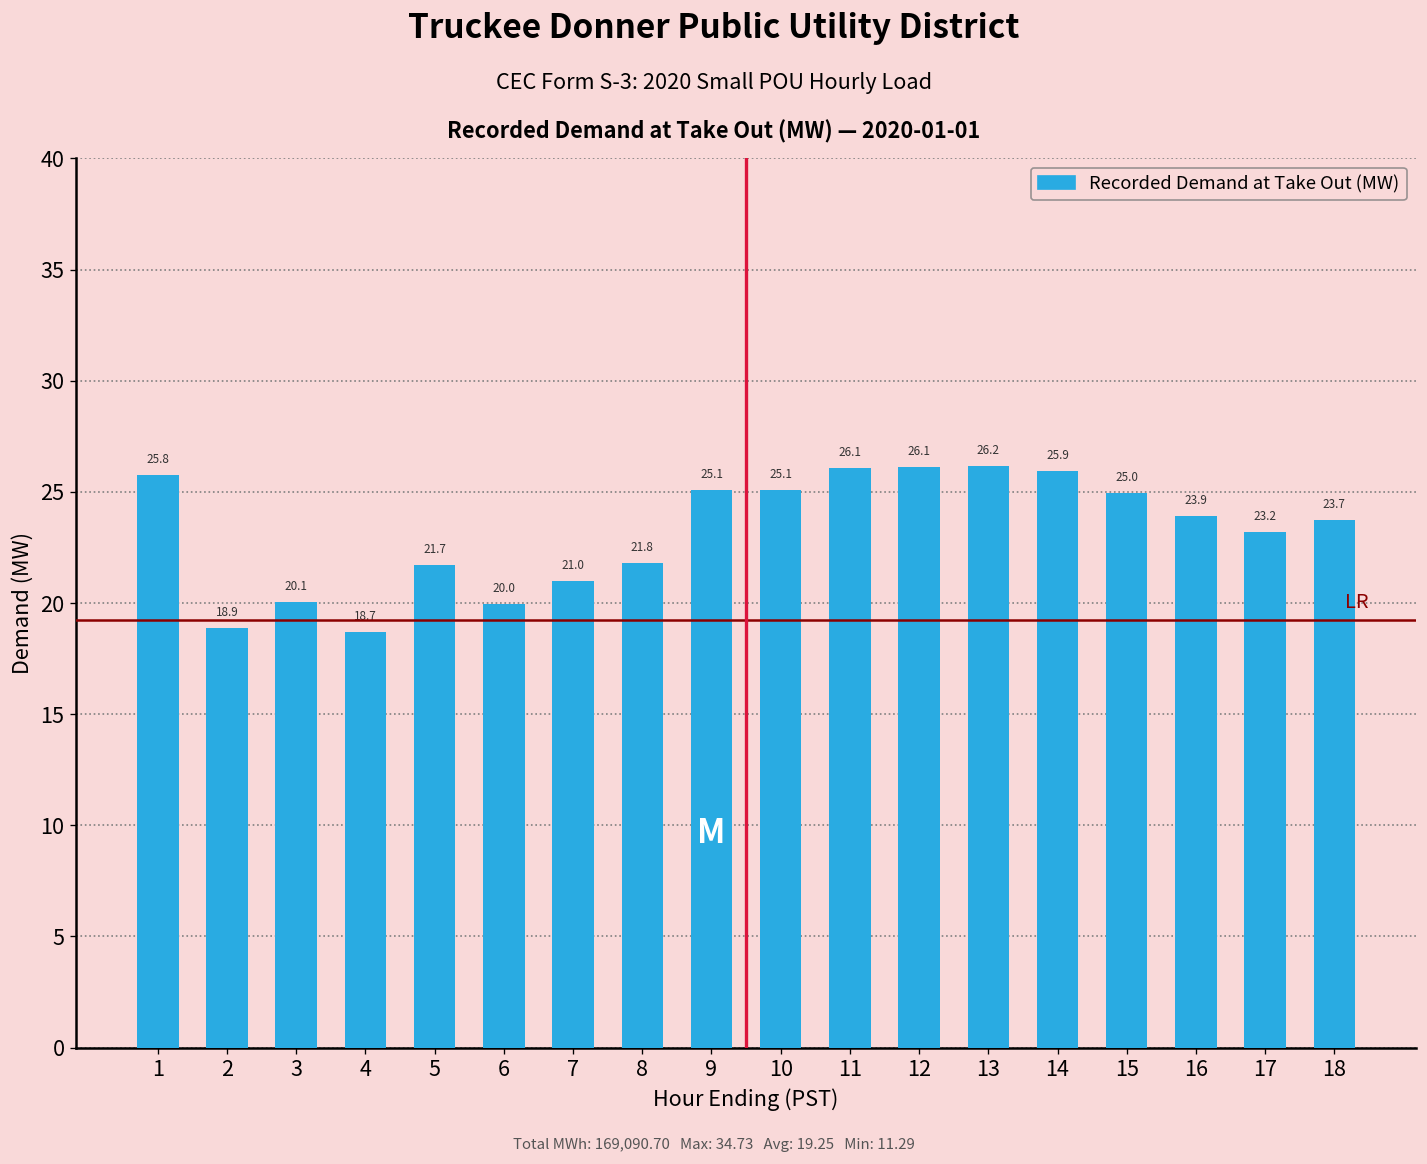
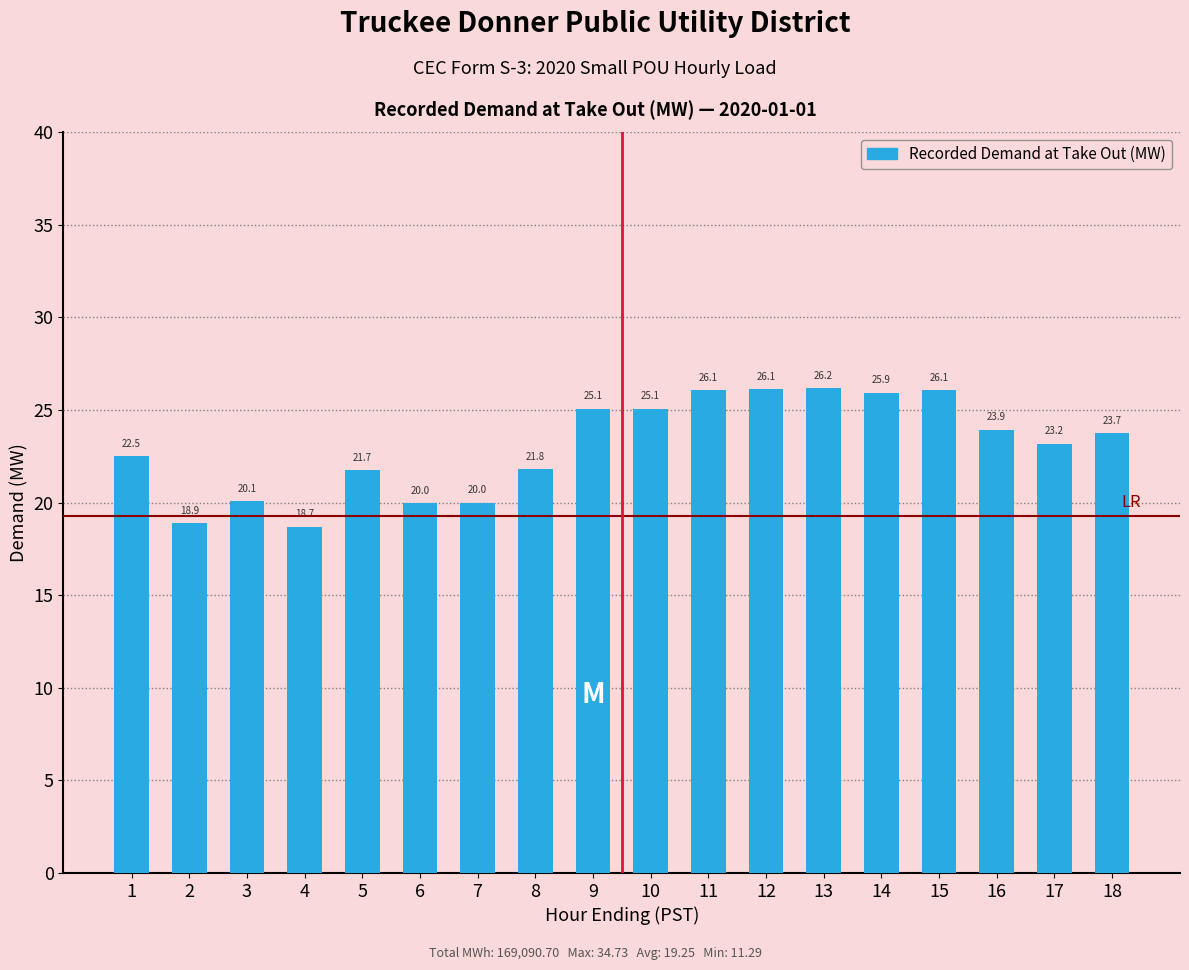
1: 25.8 -> 22.5
7: 21.0 -> 20.0
15: 25.0 -> 26.1
